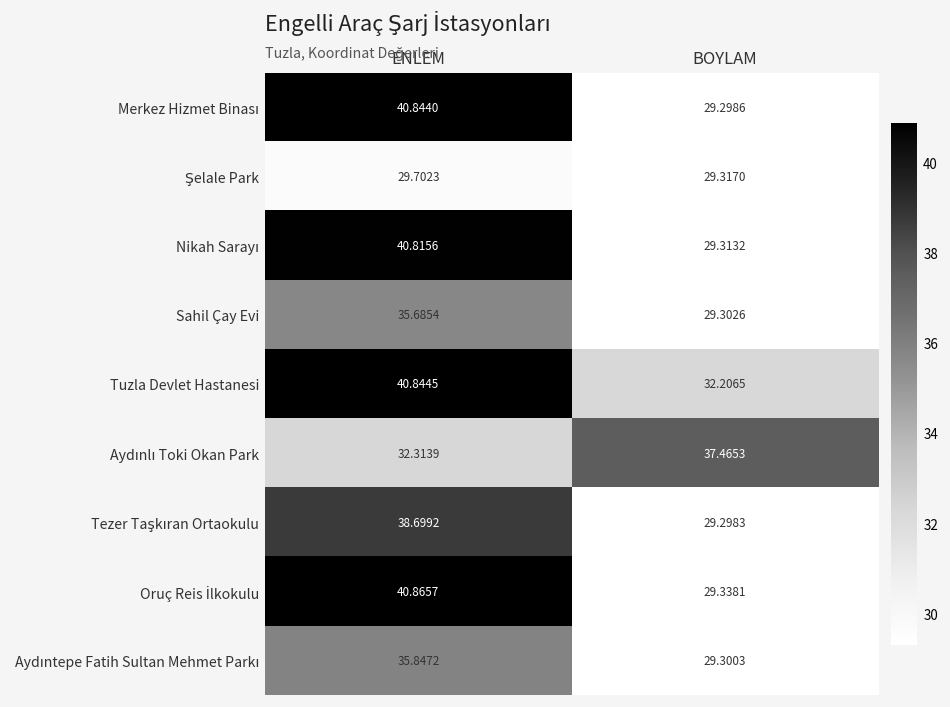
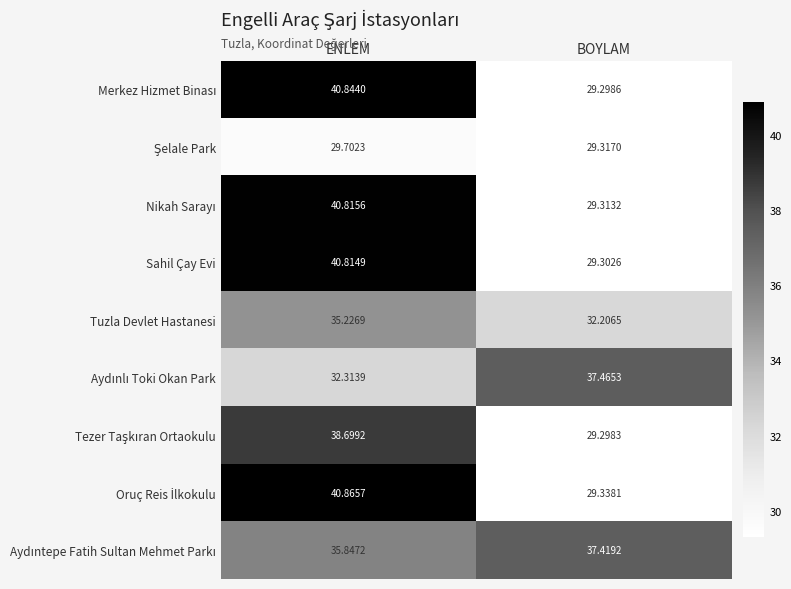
Sahil Çay Evi, ENLEM: 35.6854 -> 40.8149
Tuzla Devlet Hastanesi, ENLEM: 40.8445 -> 35.2269
Aydıntepe Fatih Sultan Mehmet Parkı, BOYLAM: 29.3003 -> 37.4192
